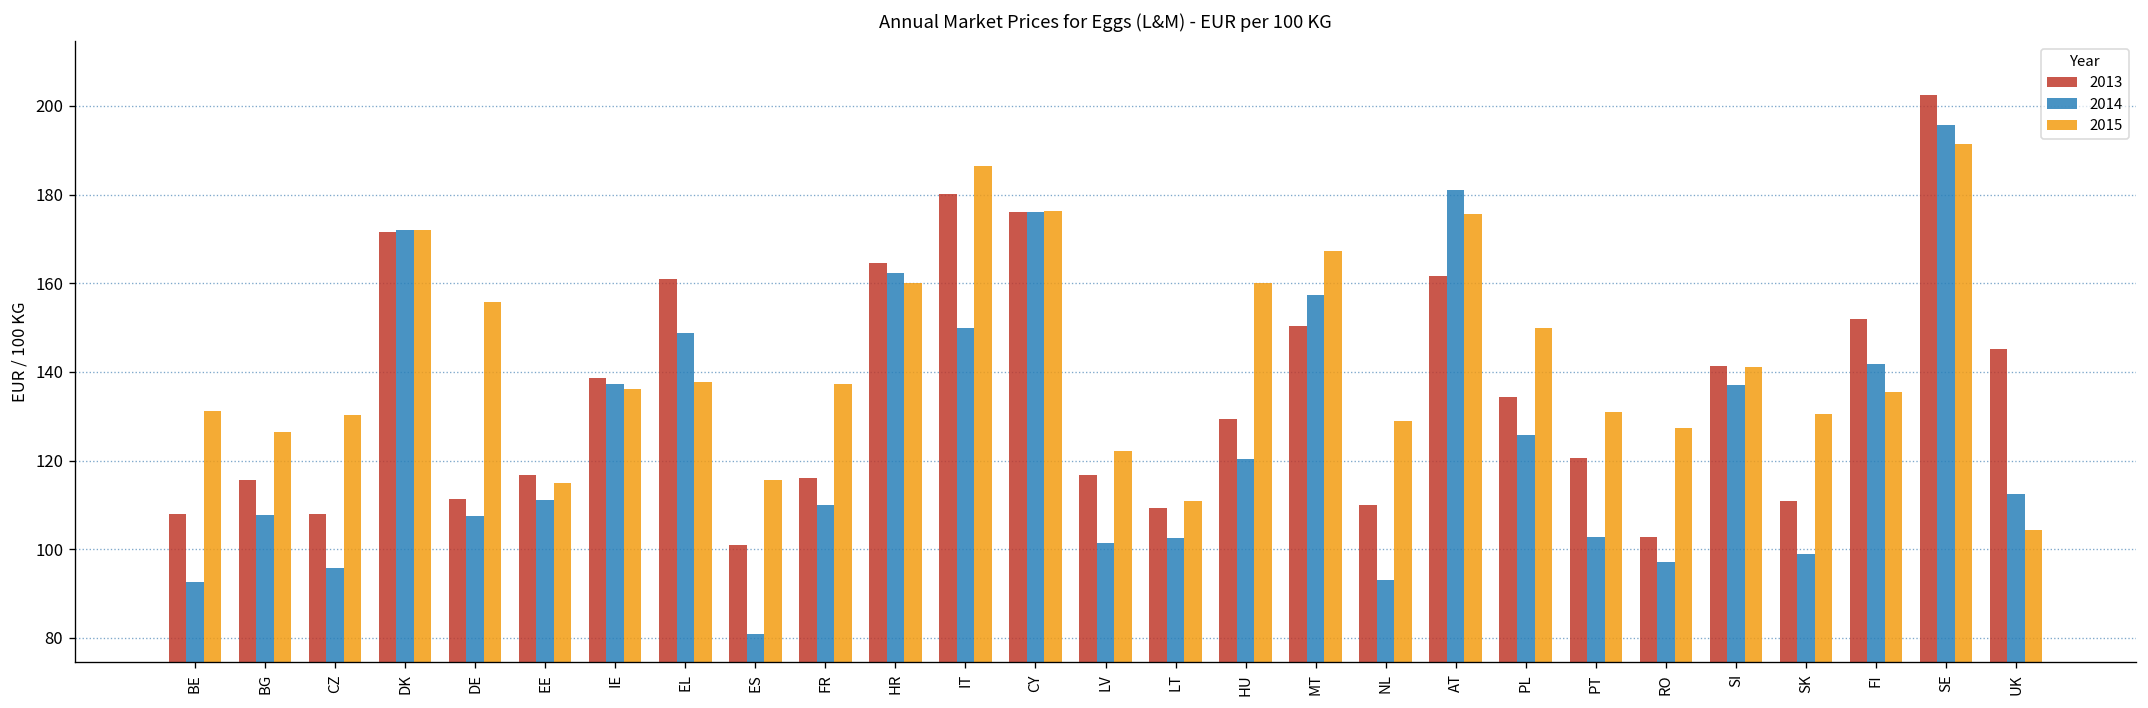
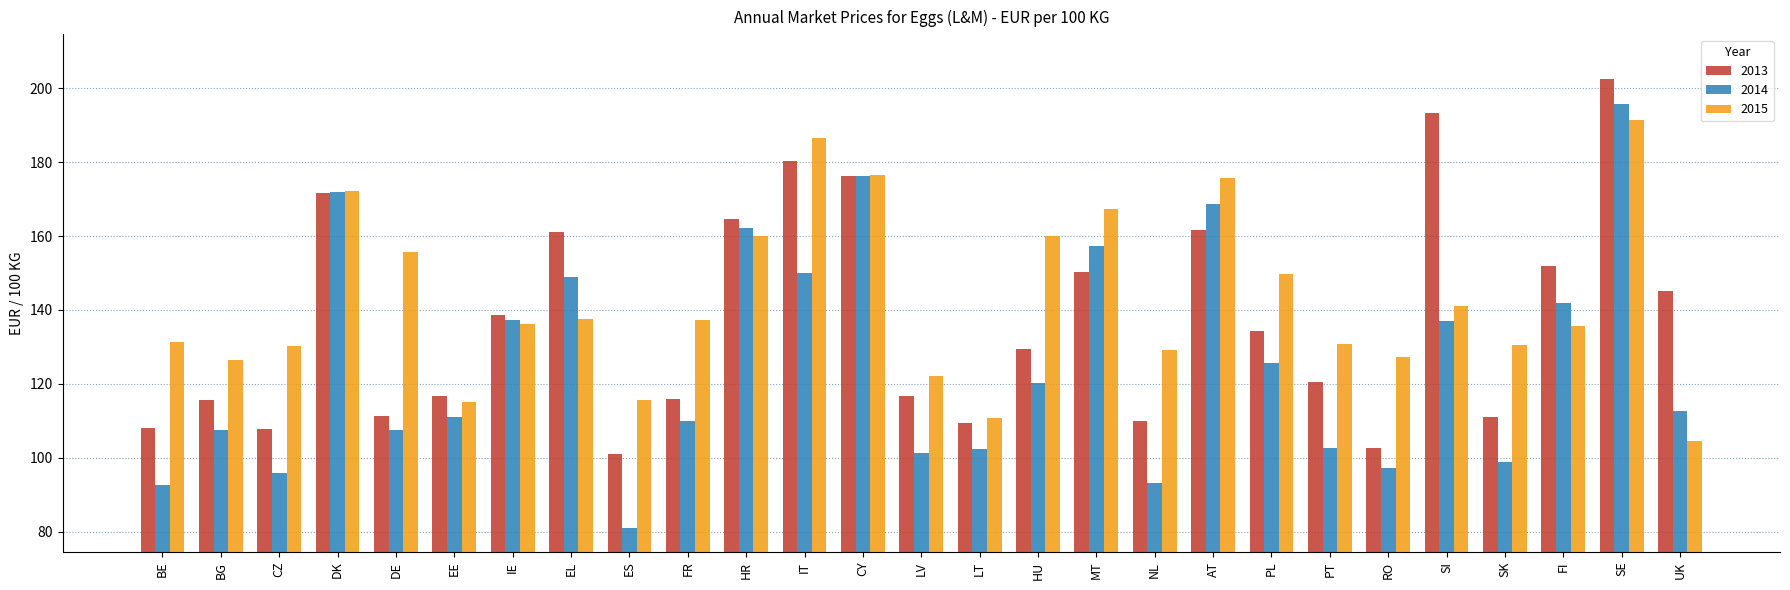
2014, AT: 181 -> 169
2013, SI: 141 -> 193
